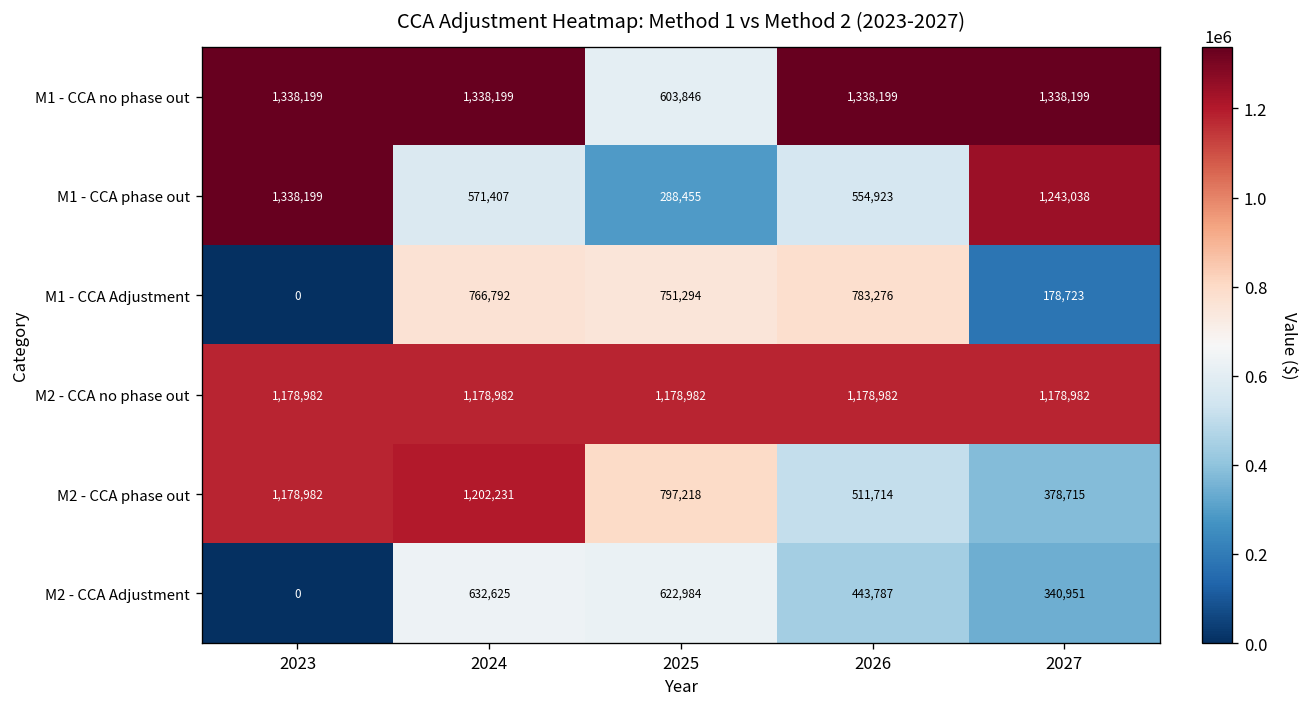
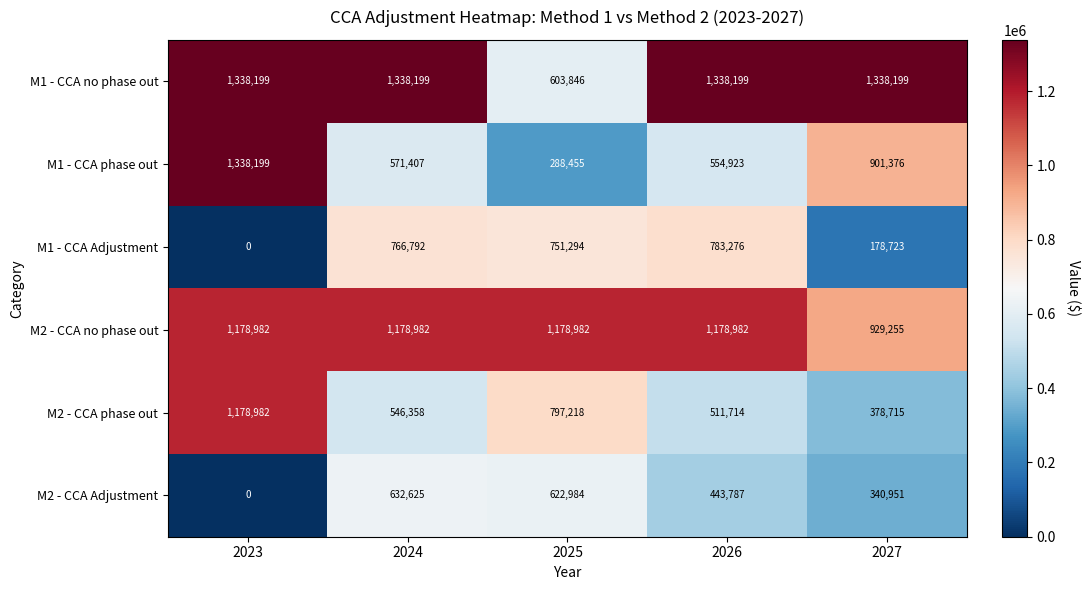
M1 - CCA phase out, 2027: 1,243,038 -> 901,376
M2 - CCA no phase out, 2027: 1,178,982 -> 929,255
M2 - CCA phase out, 2024: 1,202,231 -> 546,358
